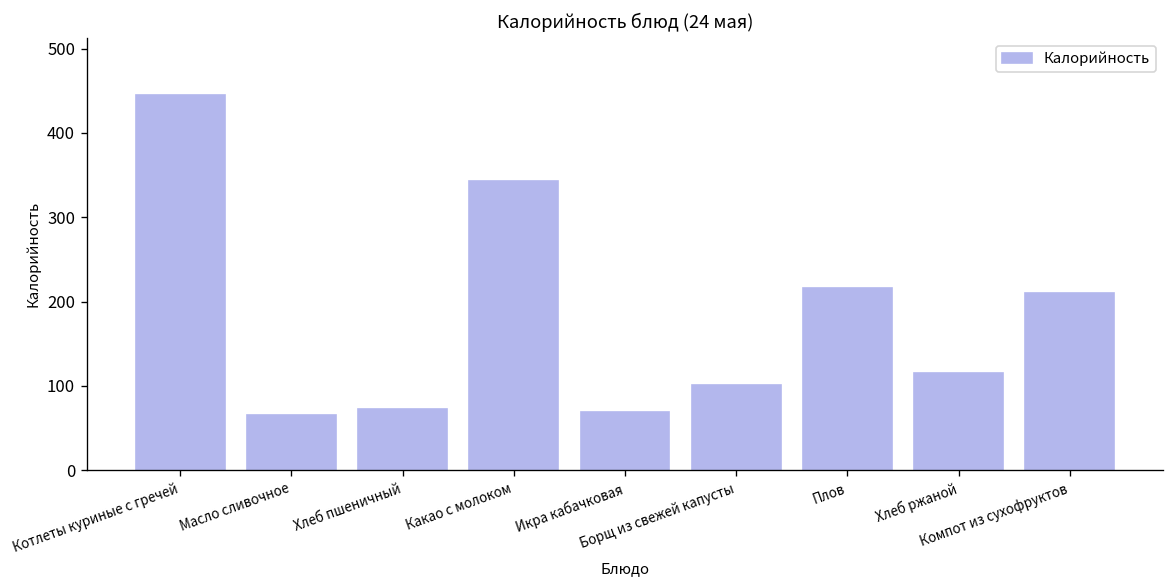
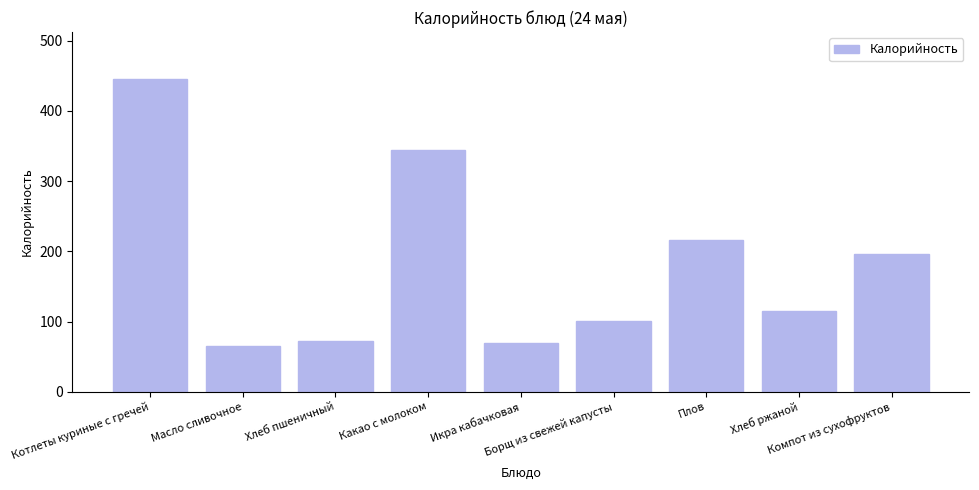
Компот из сухофруктов: 210 -> 200
